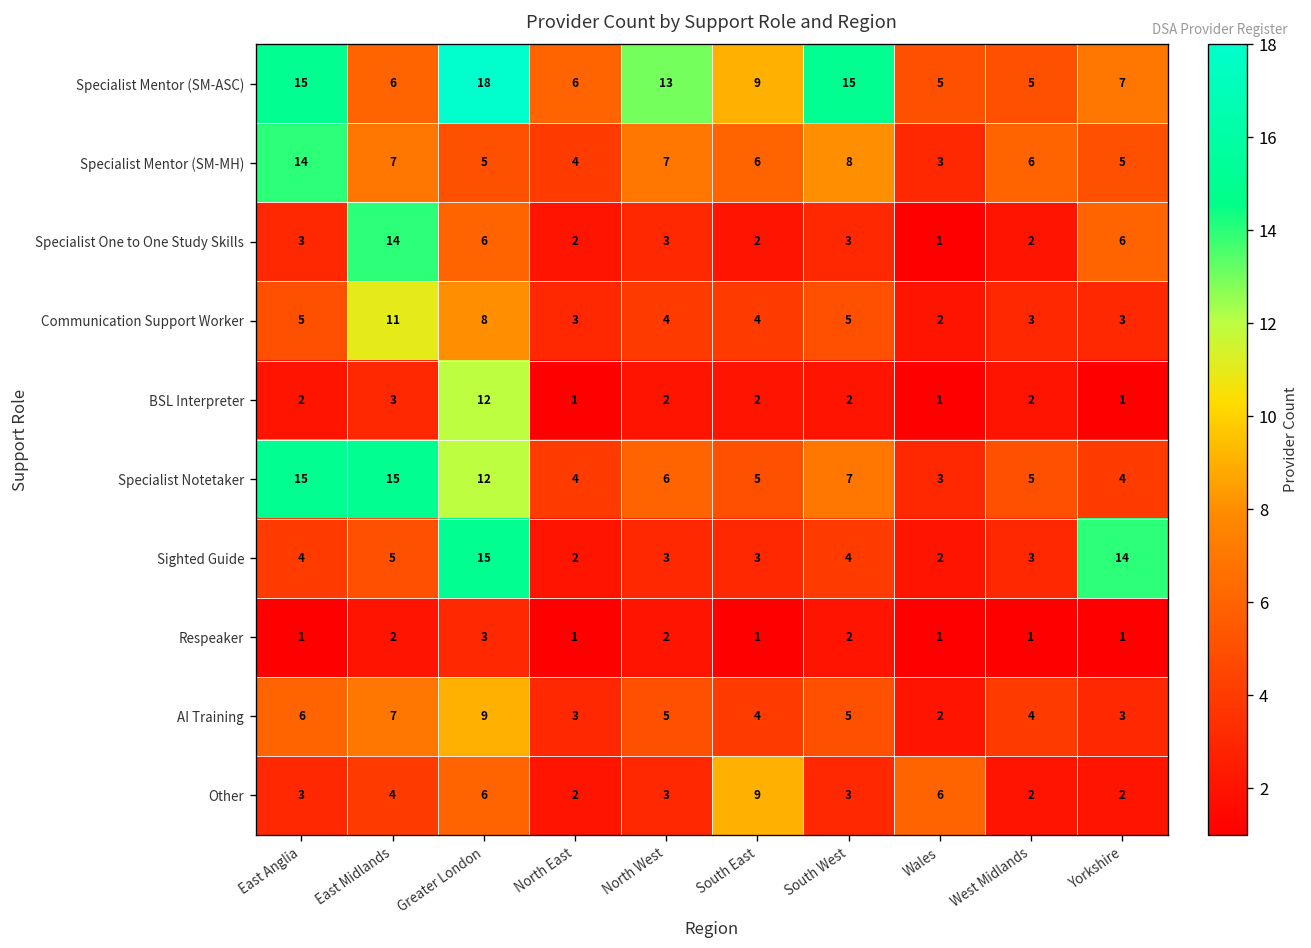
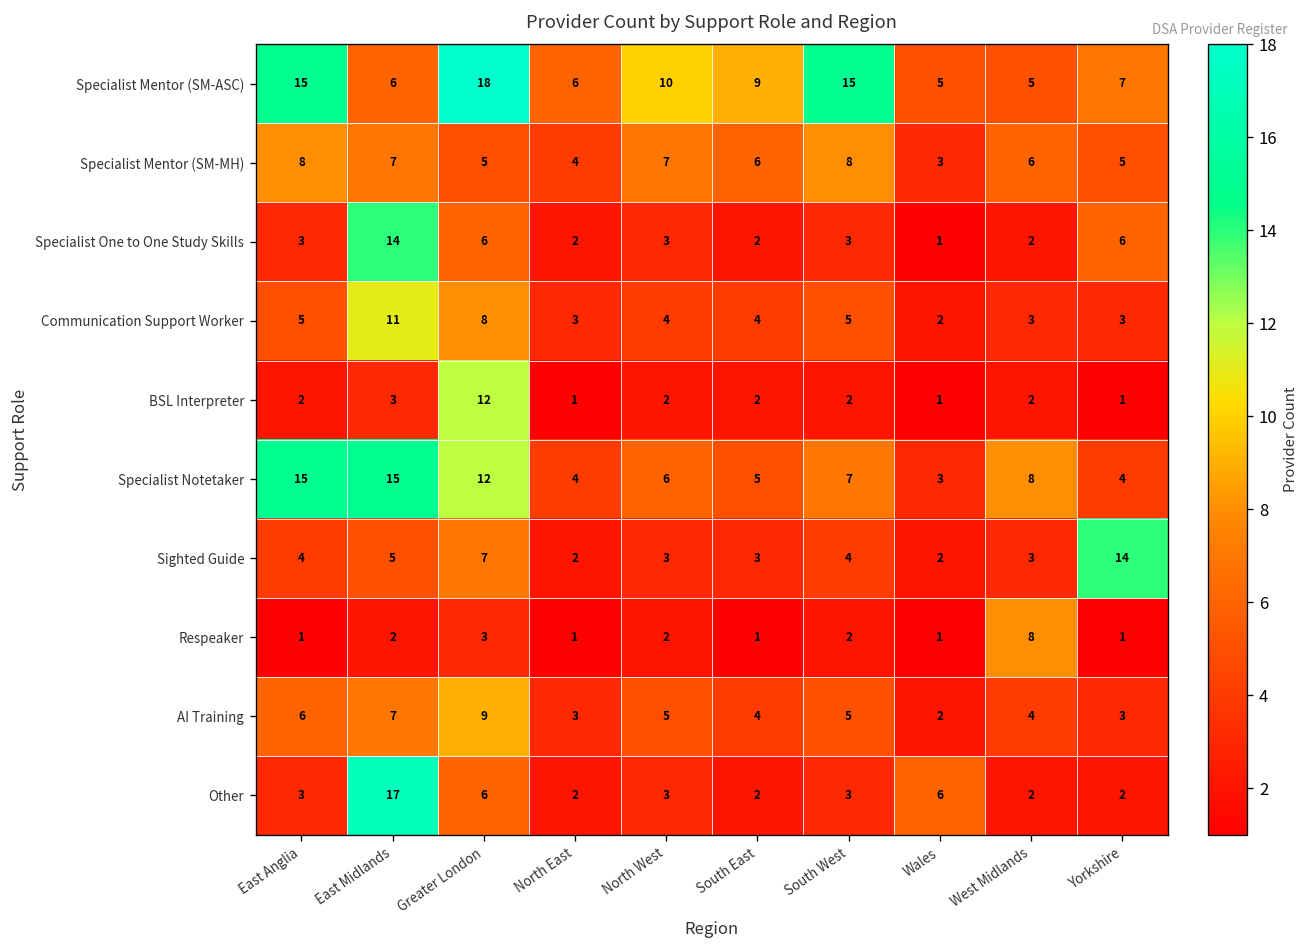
Specialist Mentor (SM-ASC), North West: 13 -> 10
Specialist Mentor (SM-MH), East Anglia: 14 -> 8
Specialist Notetaker, West Midlands: 5 -> 8
Sighted Guide, Greater London: 15 -> 7
Respeaker, West Midlands: 1 -> 8
Other, East Midlands: 4 -> 17
Other, South East: 9 -> 2
